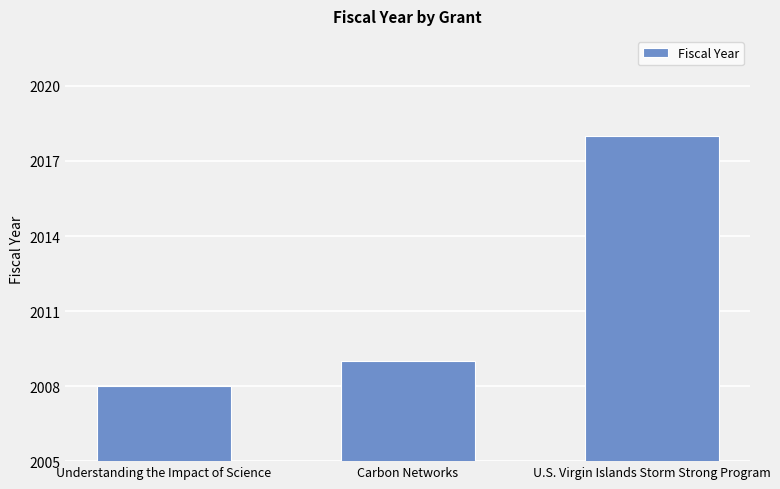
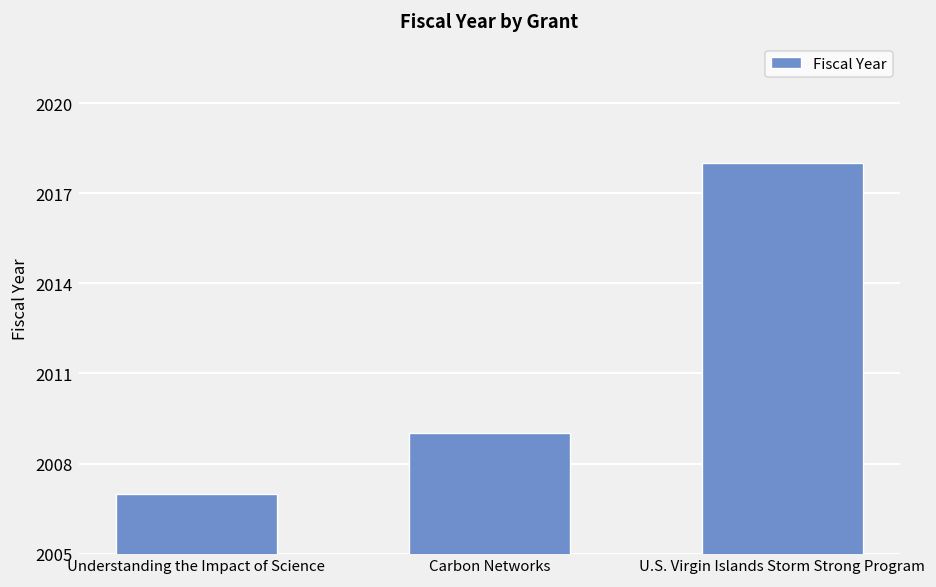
Understanding the Impact of Science: 2008 -> 2007
